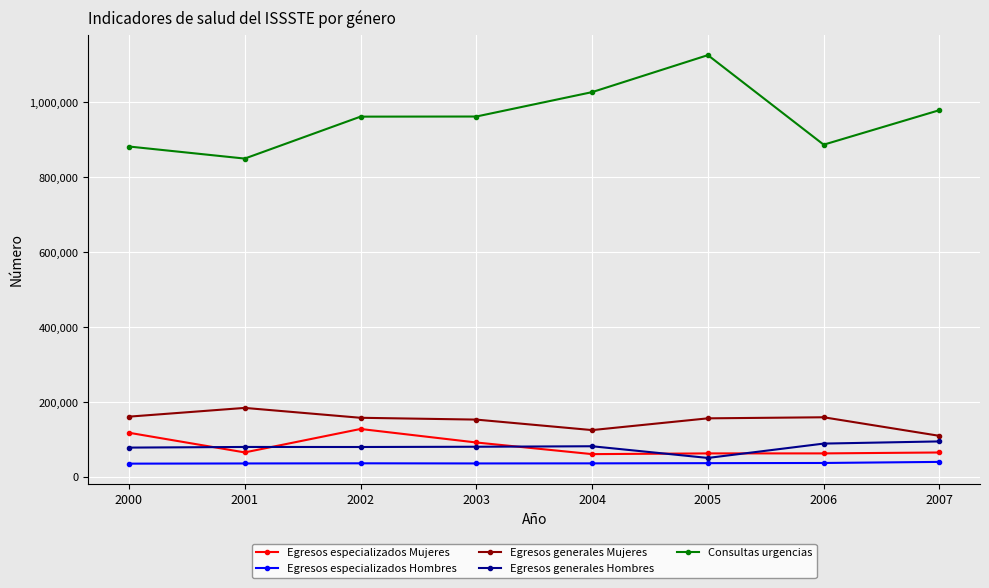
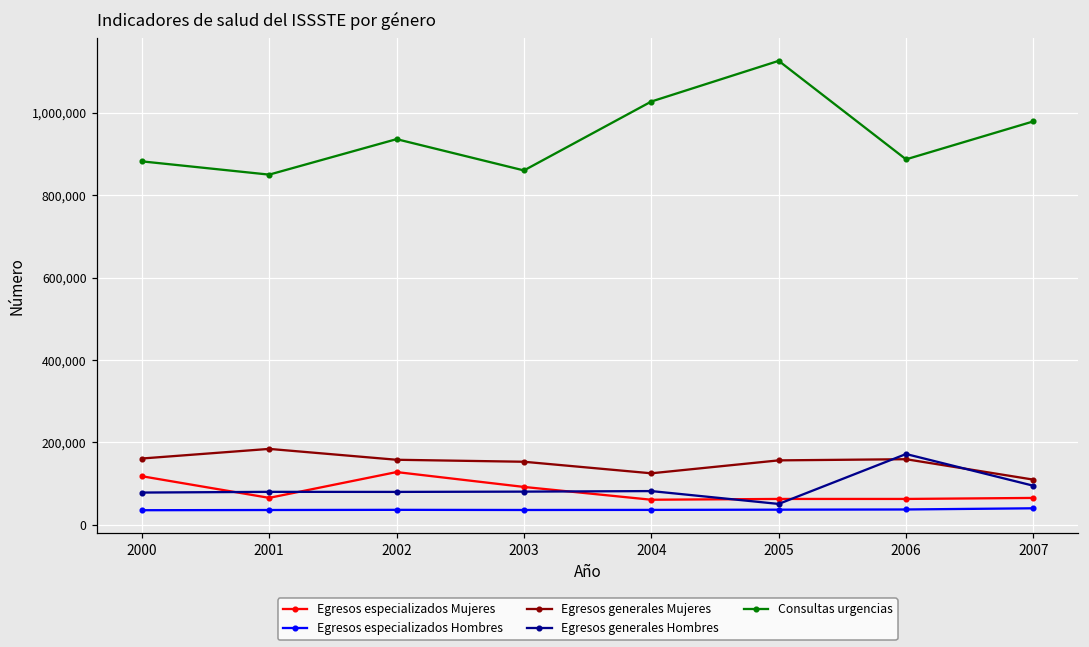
Consultas urgencias, 2002: 960,000 -> 940,000
Consultas urgencias, 2003: 960,000 -> 860,000
Egresos generales Hombres, 2006: 90,000 -> 170,000
